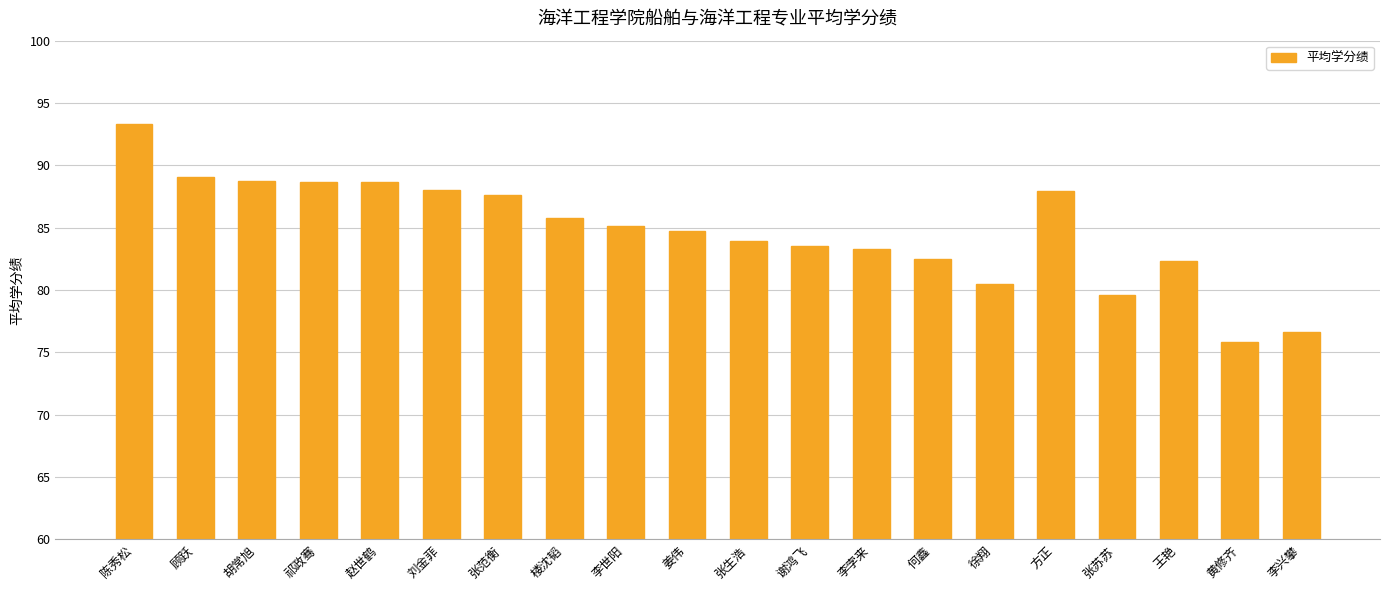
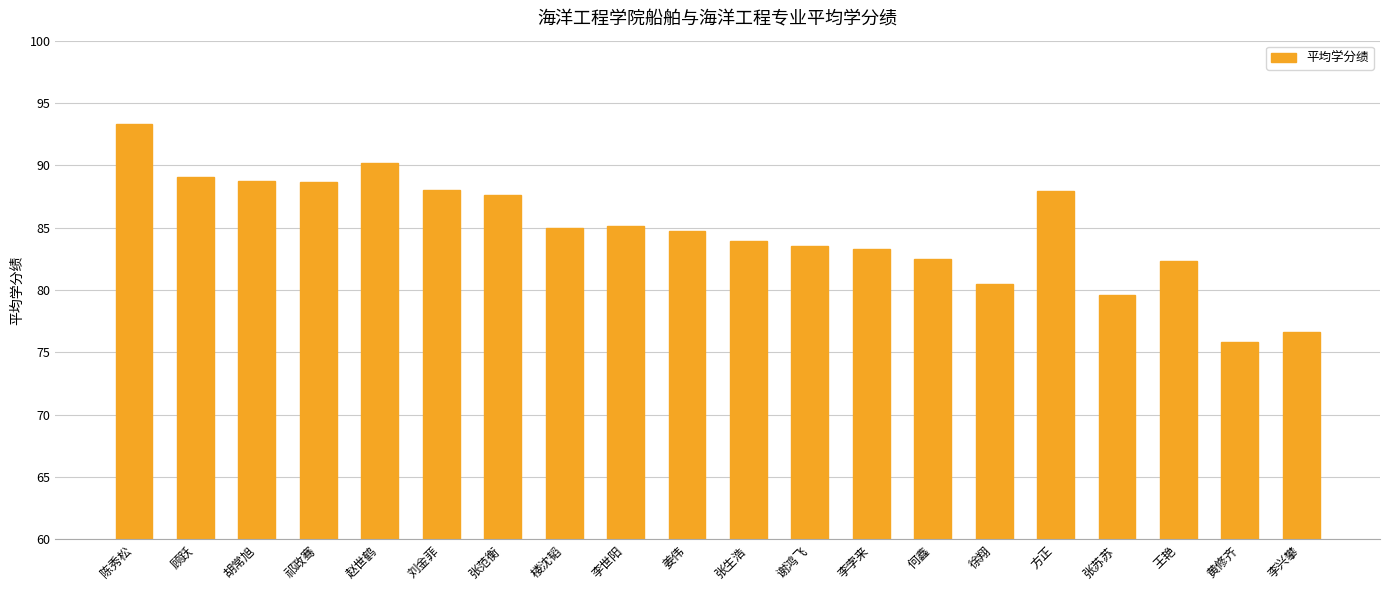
赵世鹤: 88.7 -> 90.2
楼沈韬: 85.8 -> 85.0
